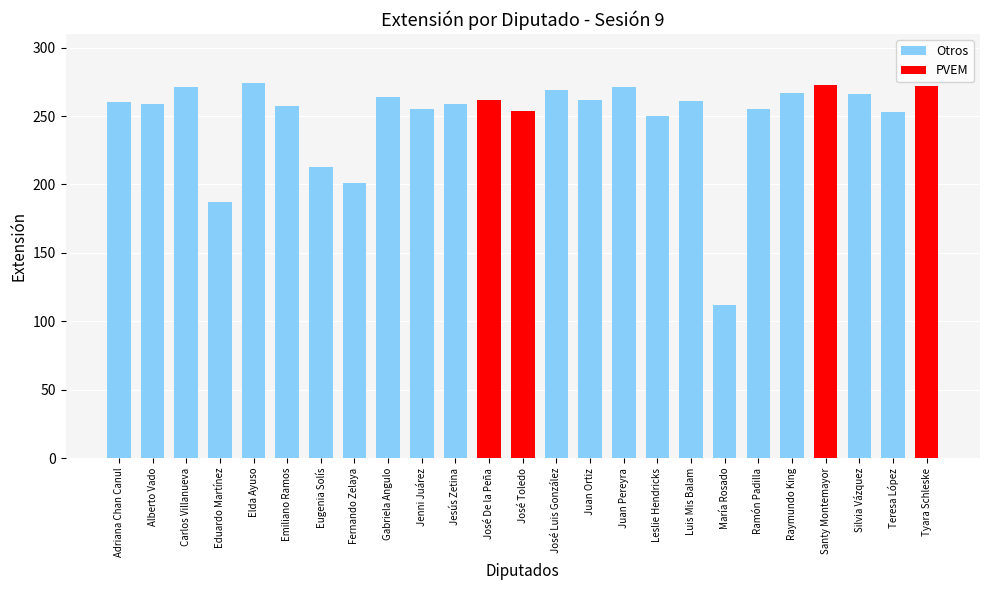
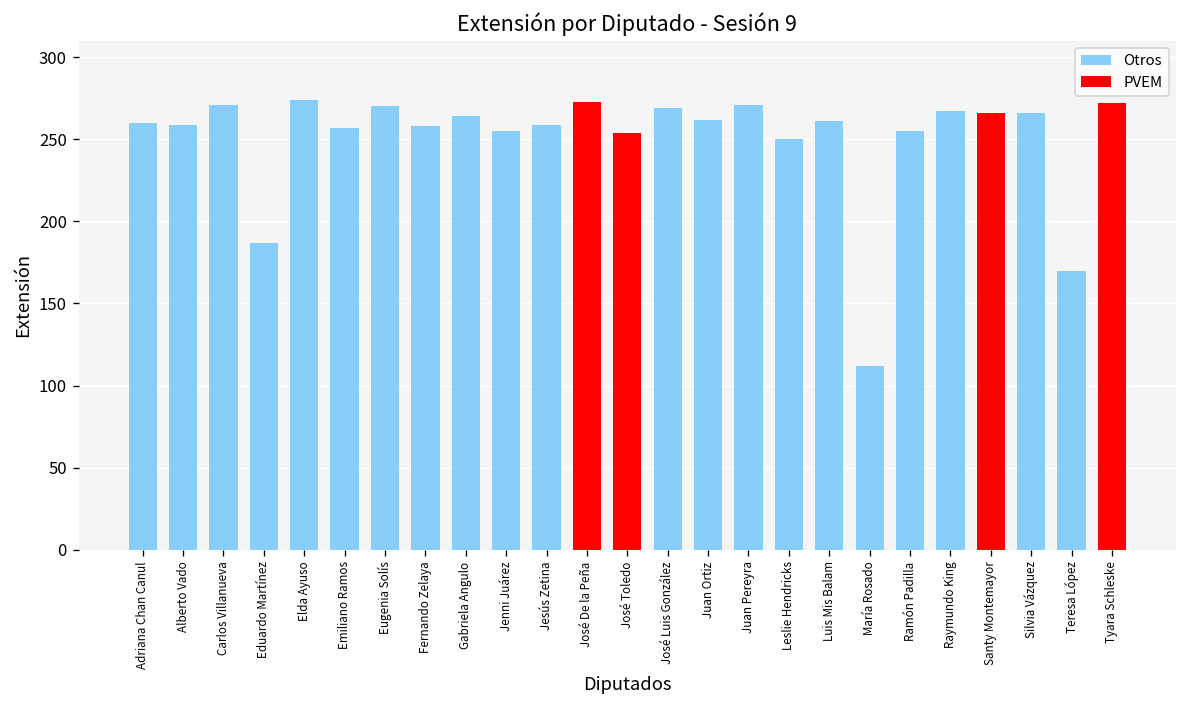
Eugenia Solís: 213 -> 270
Fernando Zelaya: 201 -> 258
José De la Peña: 262 -> 273
Santy Montemayor: 273 -> 266
Teresa López: 253 -> 170
